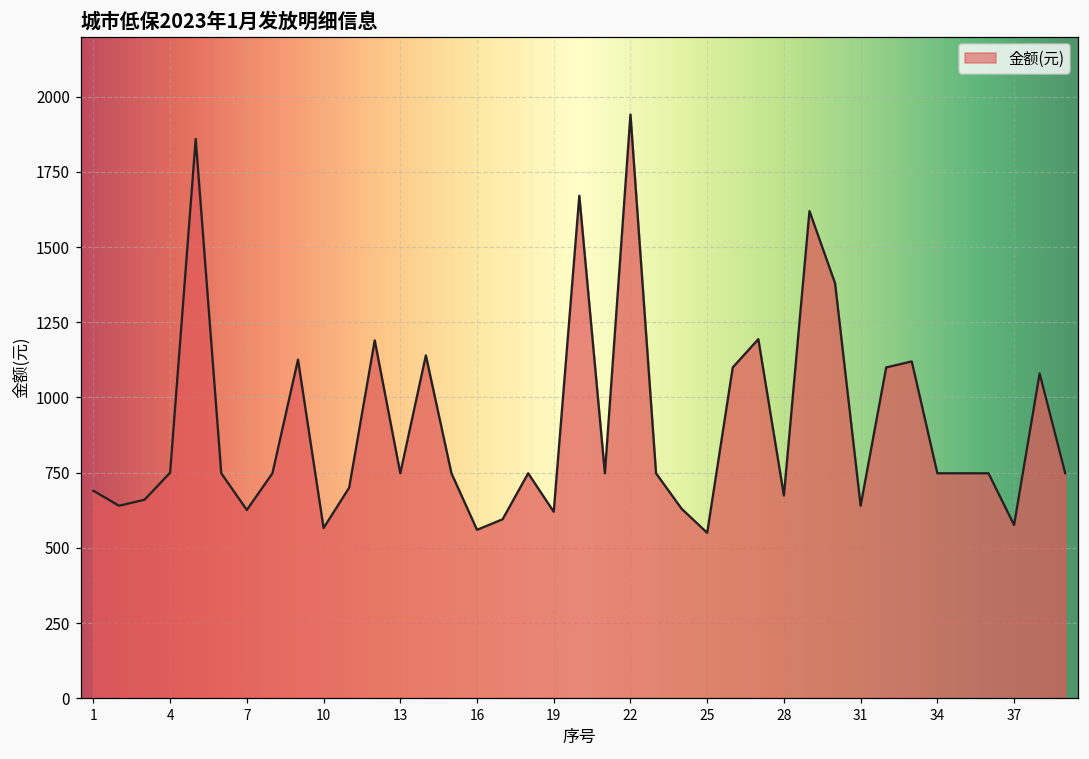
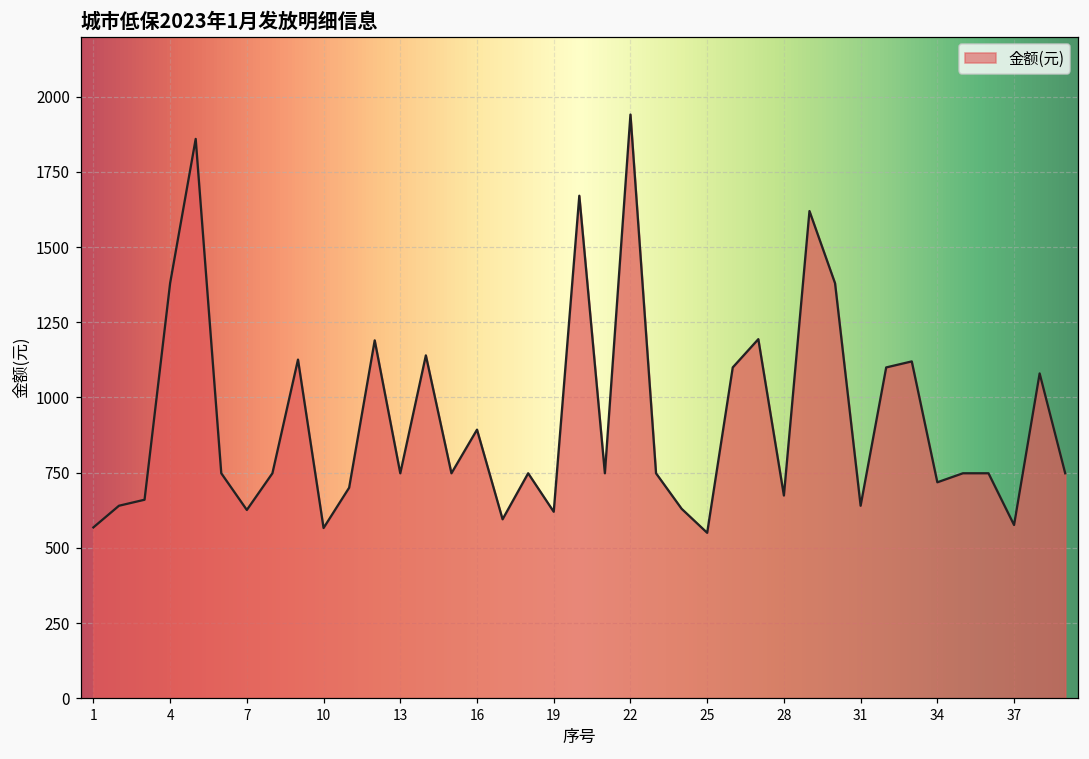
1: 690 -> 570
4: 750 -> 1380
16: 560 -> 890
34: 750 -> 720
